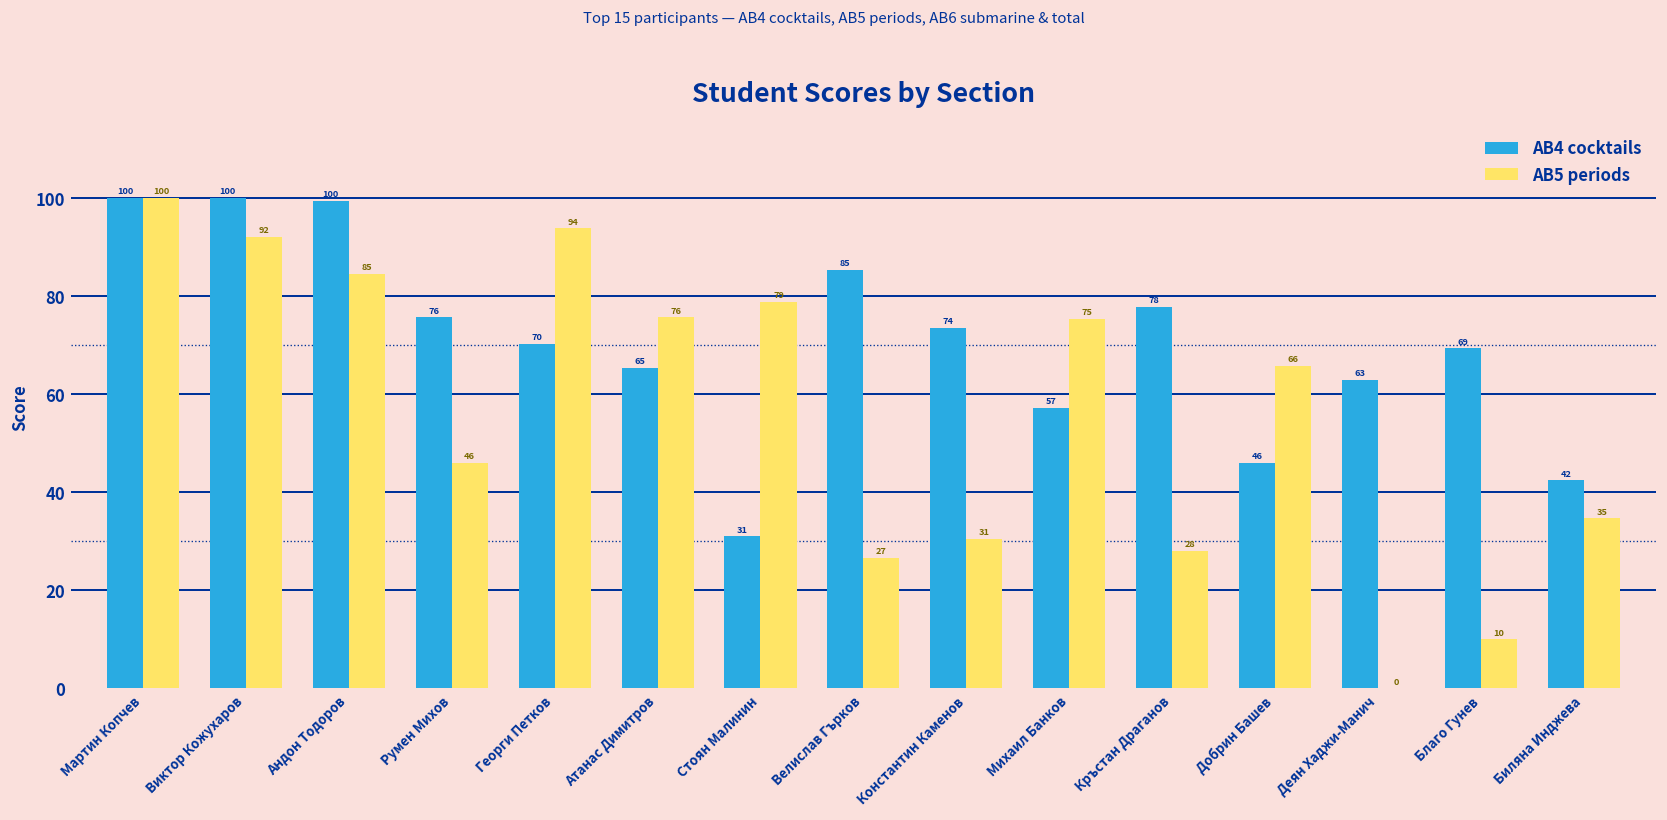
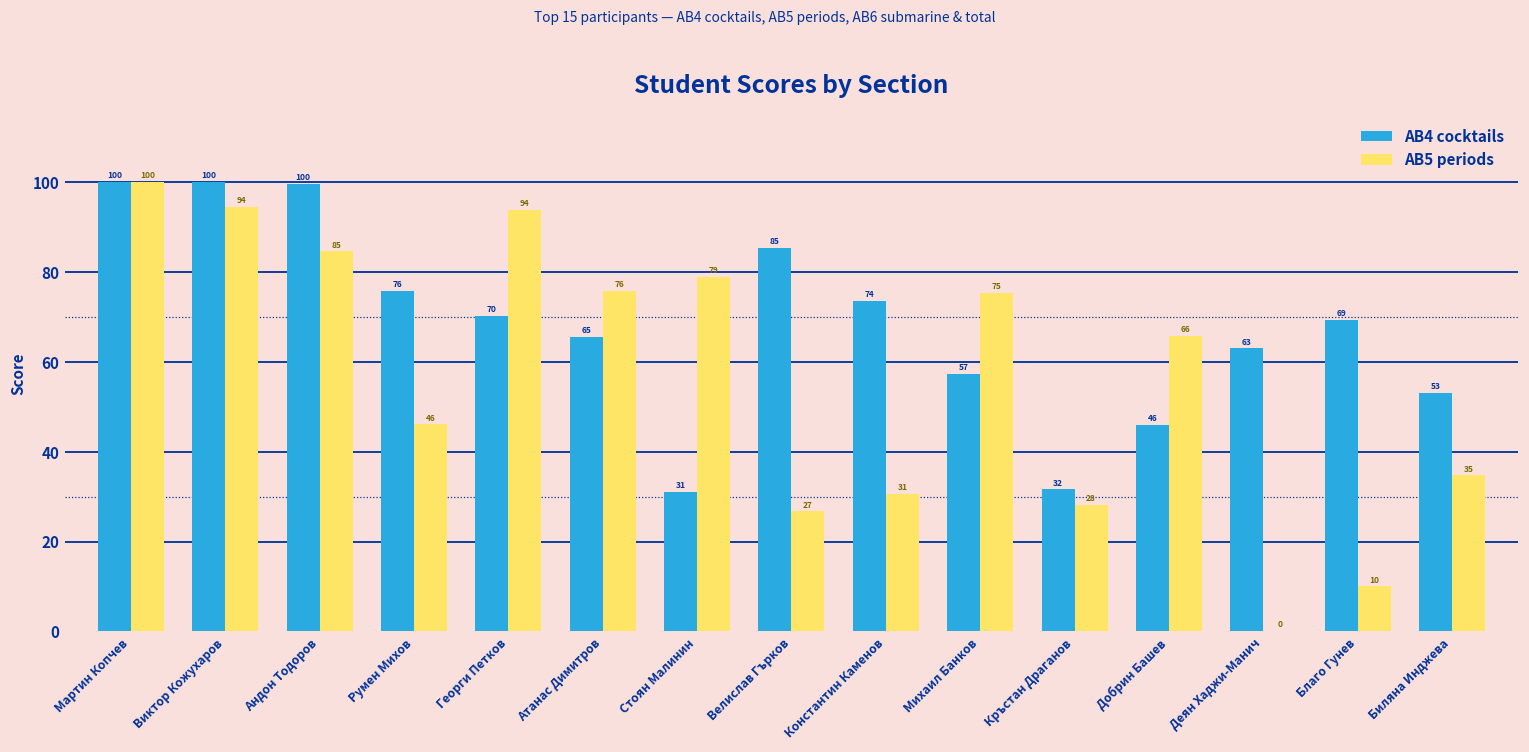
AB5 periods, Виктор Кожухаров: 92 -> 94
AB4 cocktails, Кръстан Драганов: 78 -> 32
AB4 cocktails, Биляна Инджева: 42 -> 53
